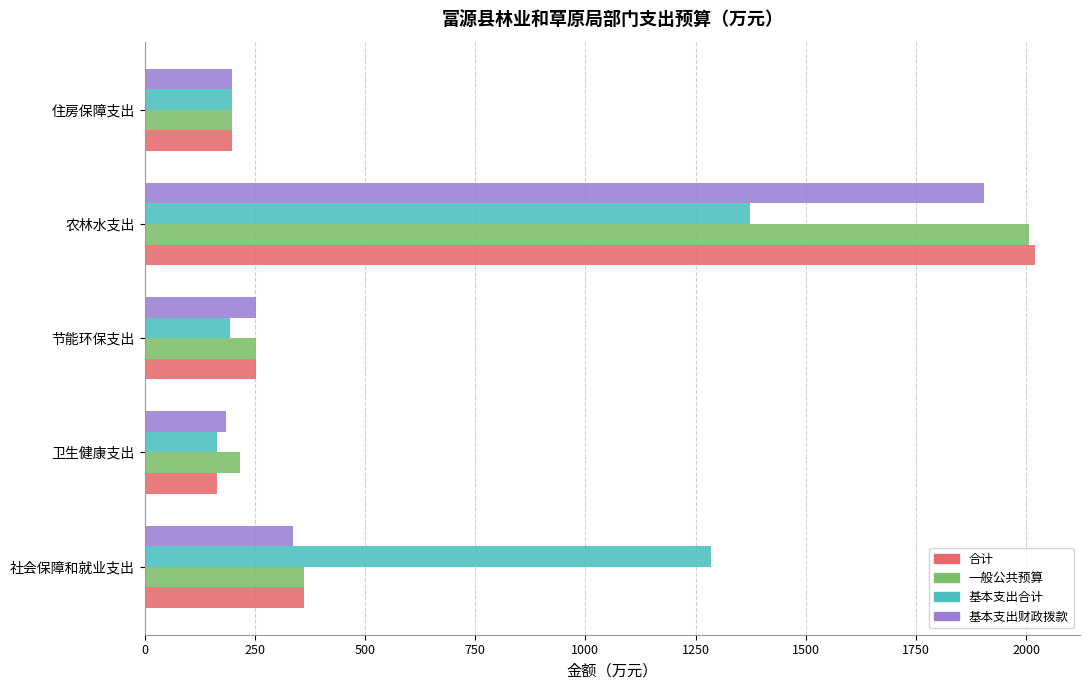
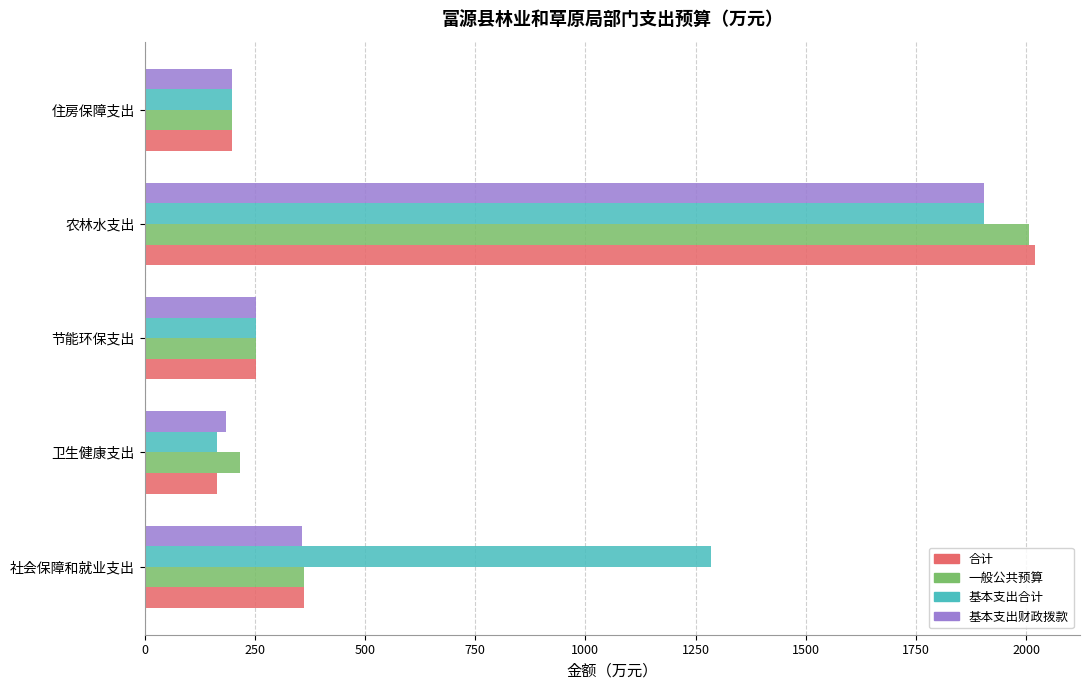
基本支出合计, 农林水支出: 1370 -> 1910
基本支出合计, 节能环保支出: 190 -> 250
基本支出财政拨款, 社会保障和就业支出: 340 -> 360
